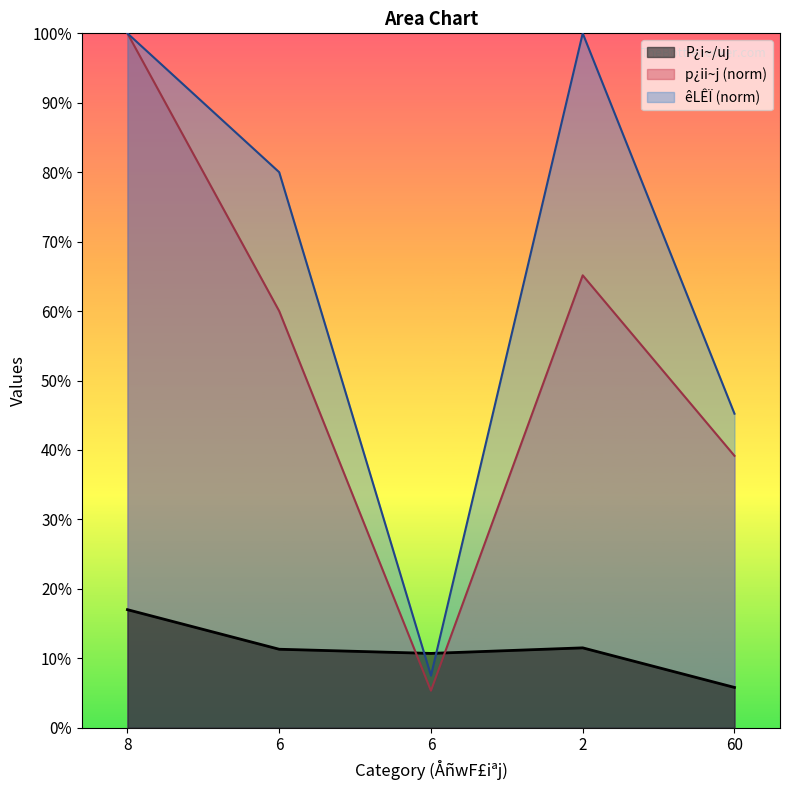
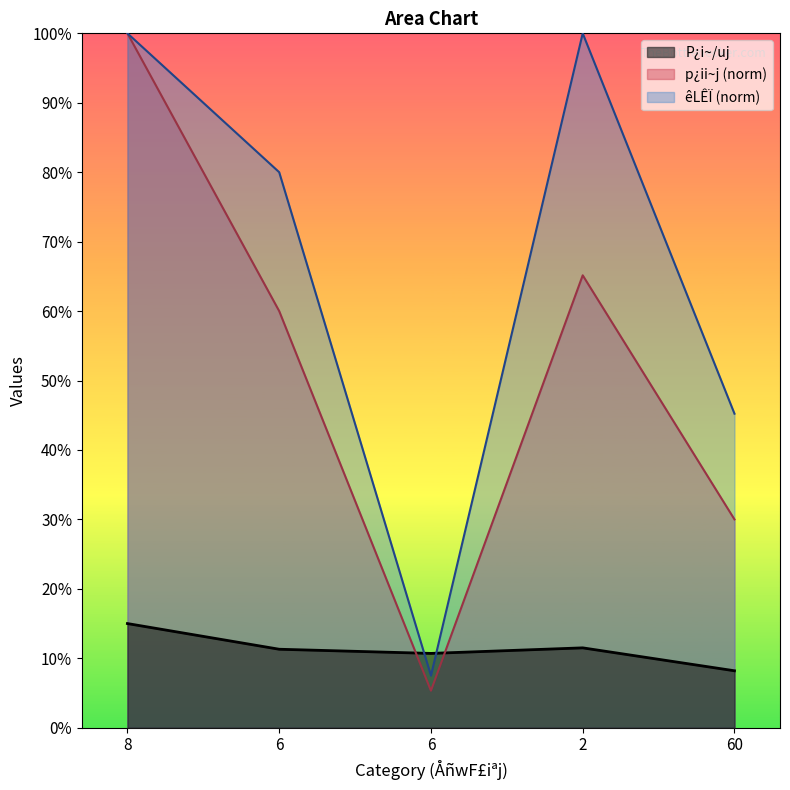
P¿i~/uj, 8: 17% -> 15%
P¿i~/uj, 60: 6% -> 8%
p¿ii~j (norm), 60: 39% -> 30%
